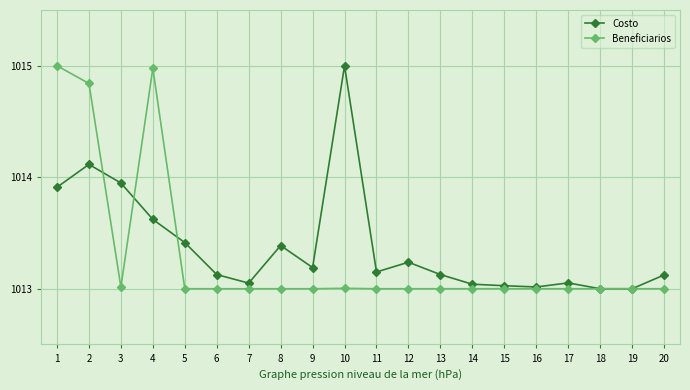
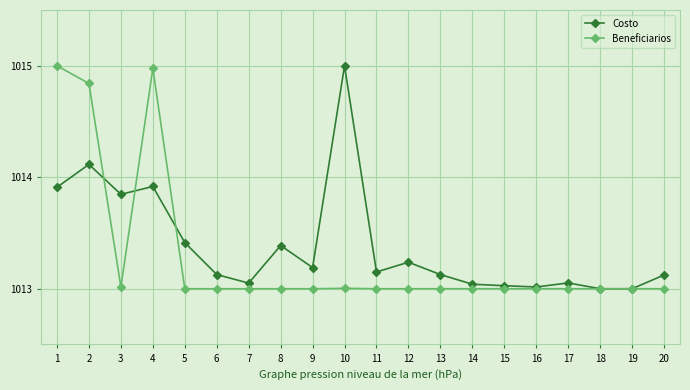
Costo, 3: 1013.95 -> 1013.85
Costo, 4: 1013.62 -> 1013.92
